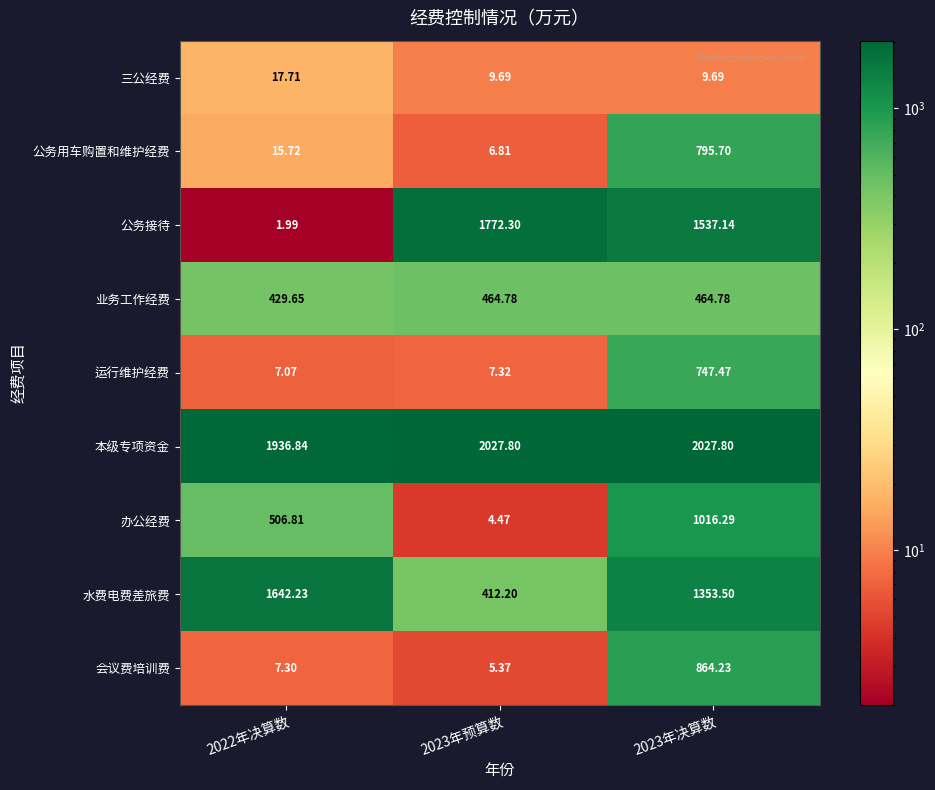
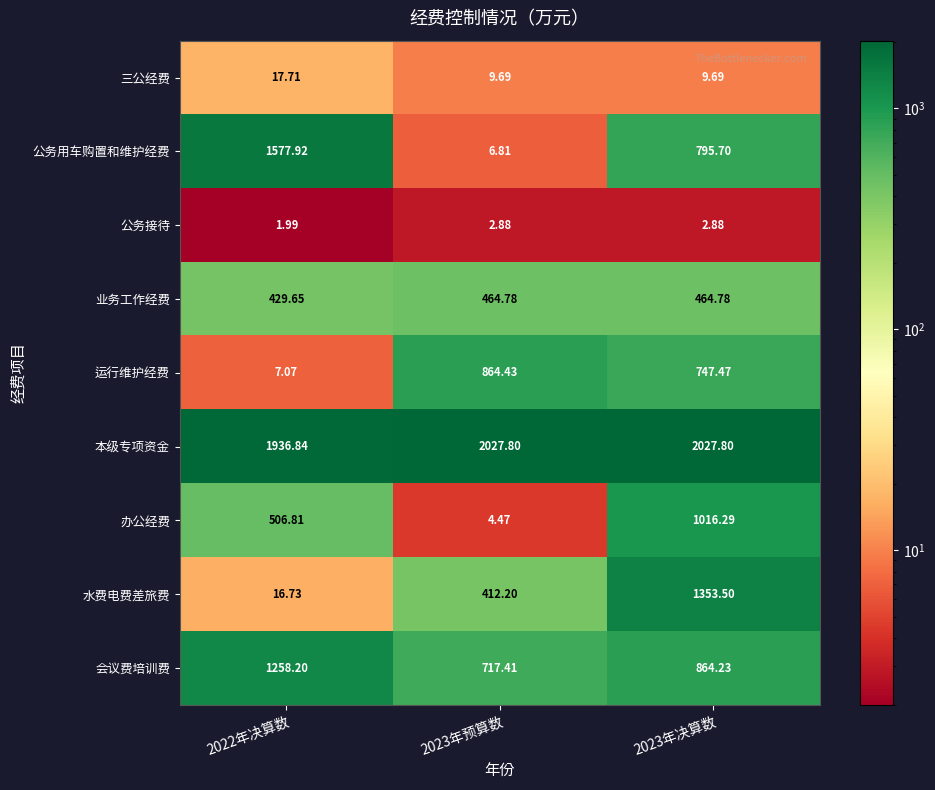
公务用车购置和维护经费, 2022年决算数: 15.72 -> 1577.92
公务接待, 2023年预算数: 1772.30 -> 2.88
公务接待, 2023年决算数: 1537.14 -> 2.88
运行维护经费, 2023年预算数: 7.32 -> 864.43
水费电费差旅费, 2022年决算数: 1642.23 -> 16.73
会议费培训费, 2022年决算数: 7.30 -> 1258.20
会议费培训费, 2023年预算数: 5.37 -> 717.41
